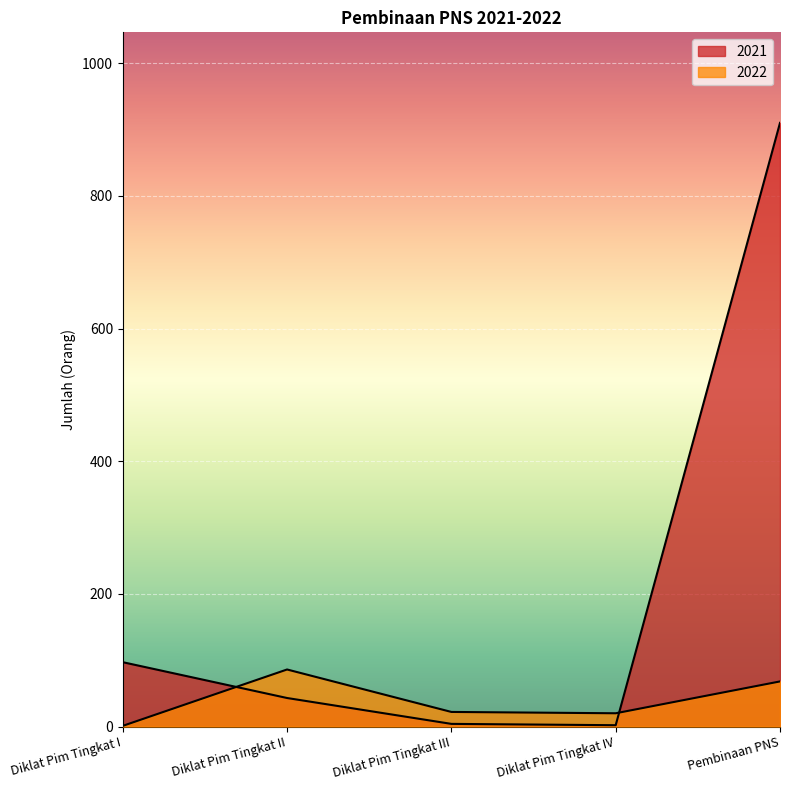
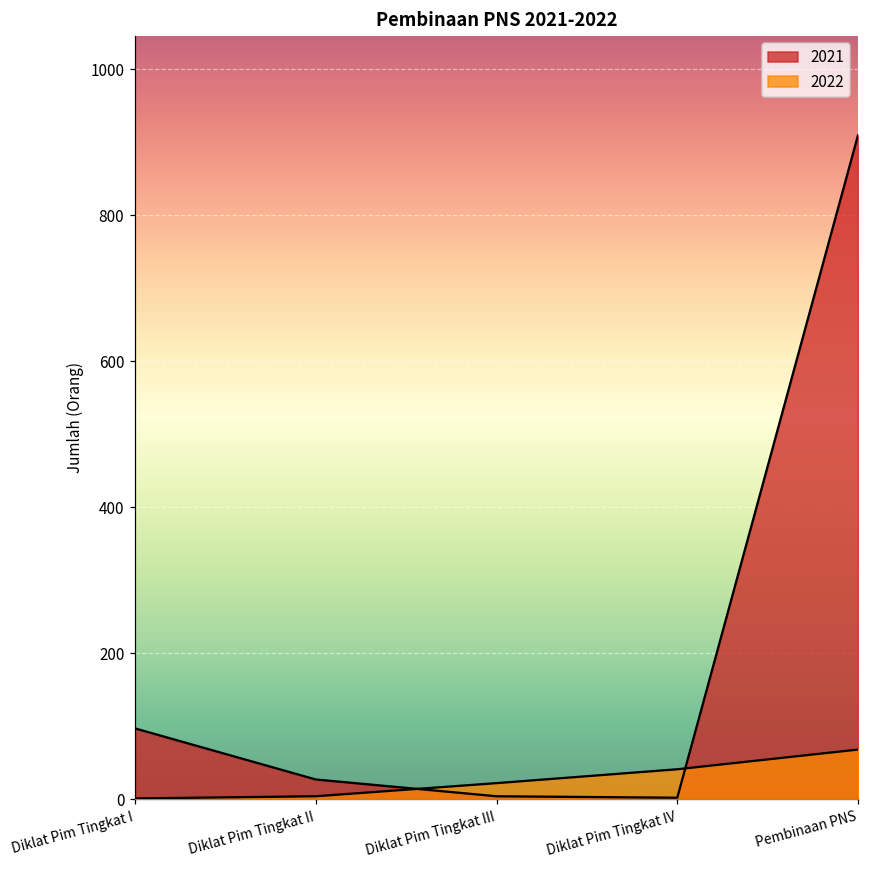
2021, Diklat Pim Tingkat II: 40 -> 30
2022, Diklat Pim Tingkat II: 90 -> 0
2022, Diklat Pim Tingkat IV: 20 -> 40
